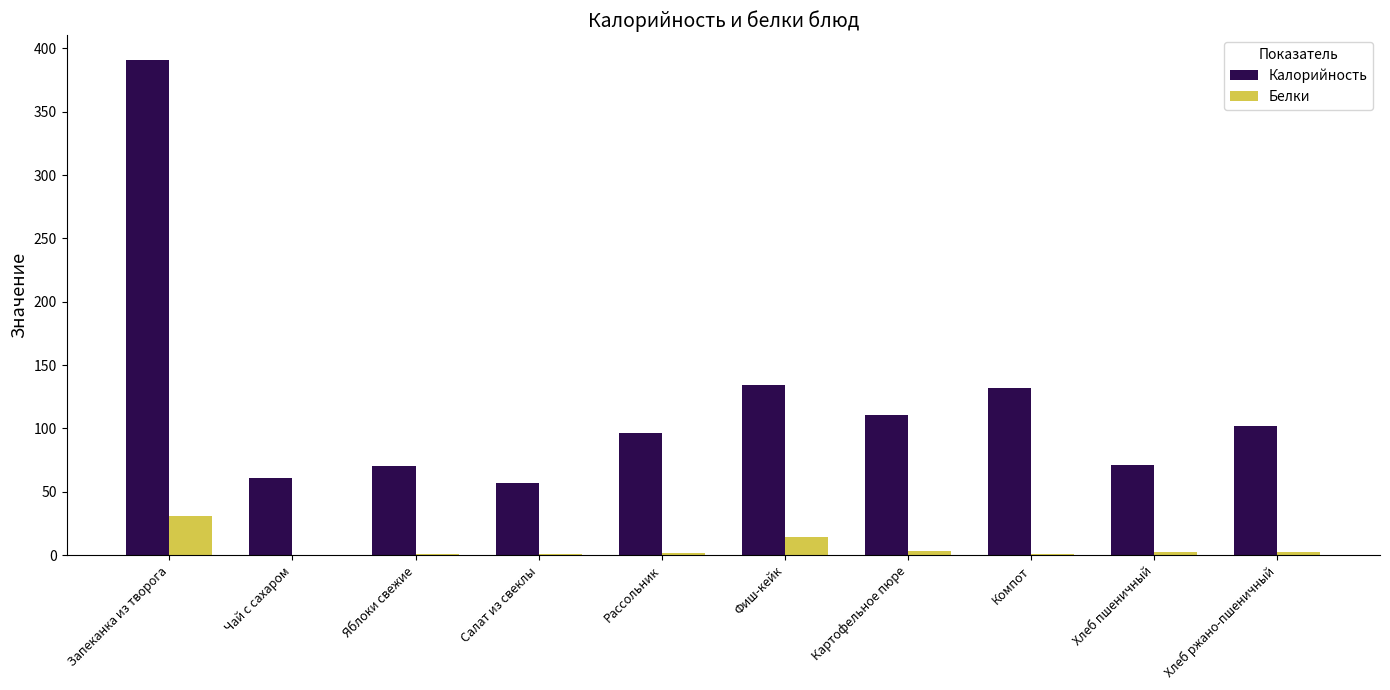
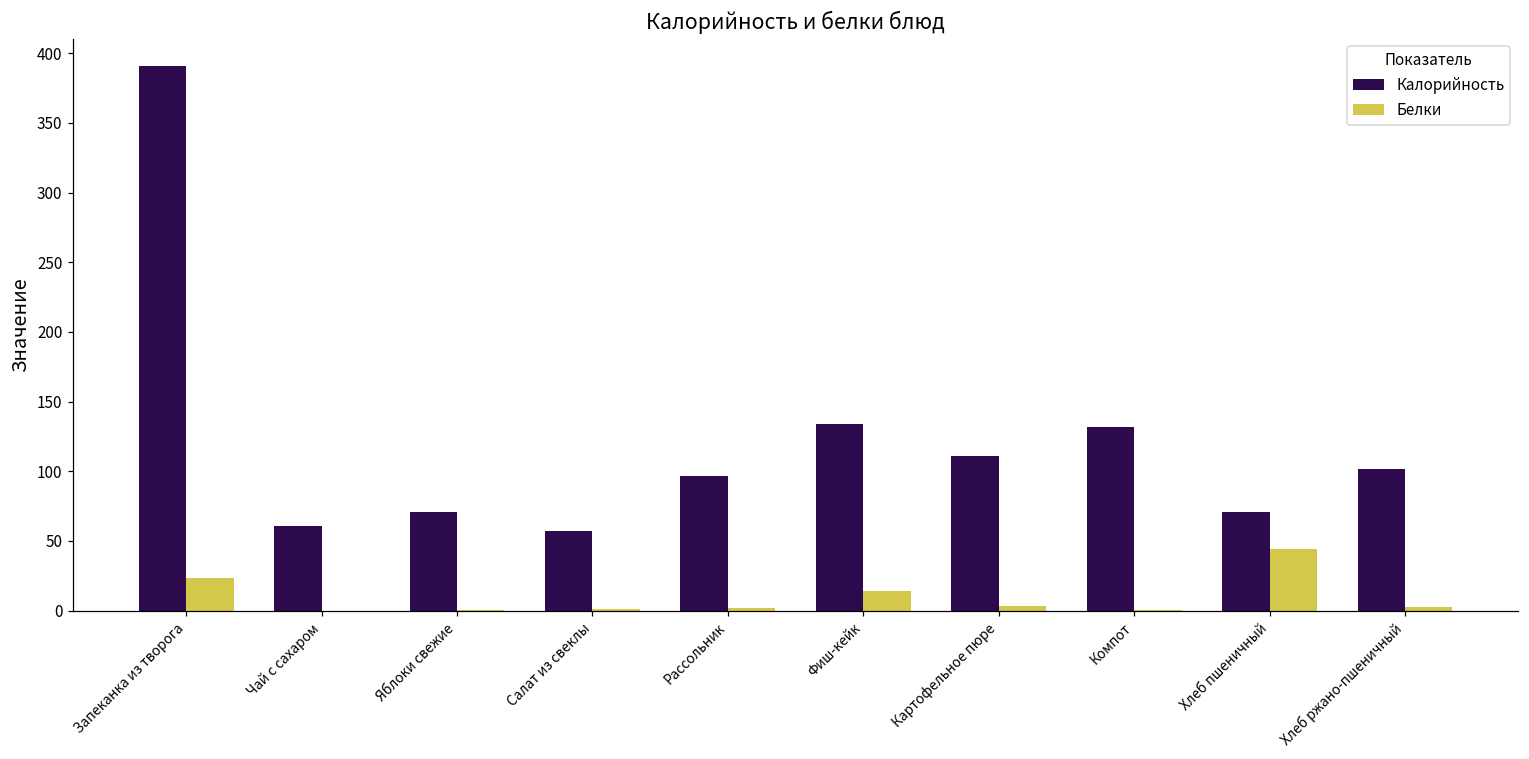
Белки, Запеканка из творога: 31 -> 23
Белки, Хлеб пшеничный: 2 -> 44
